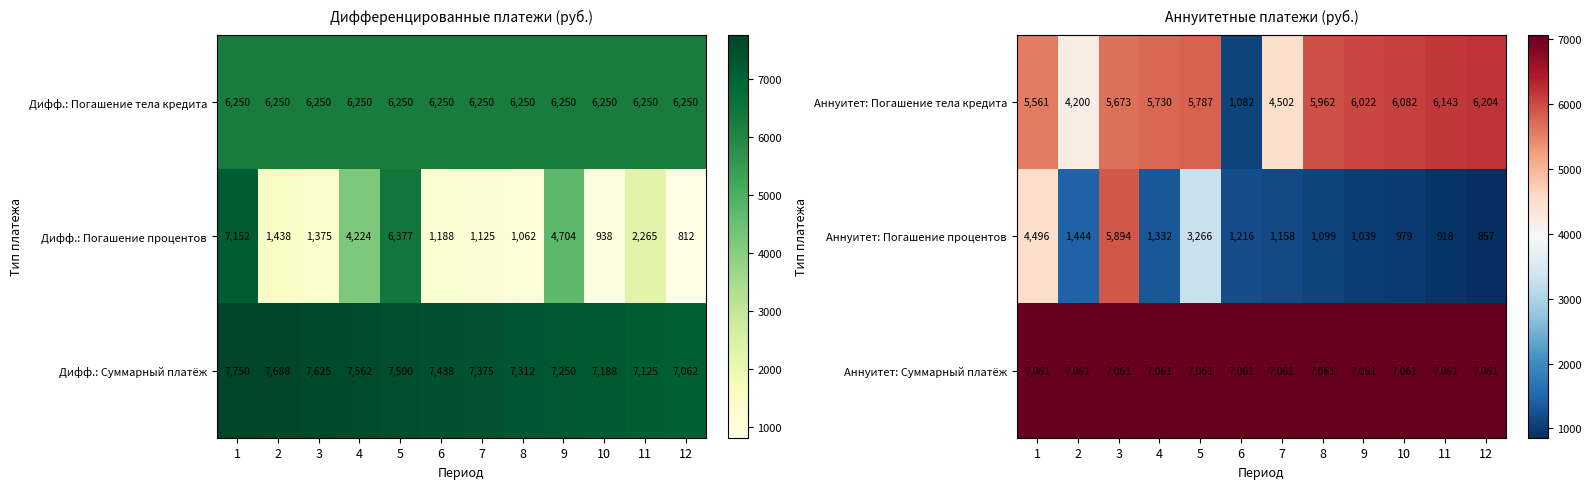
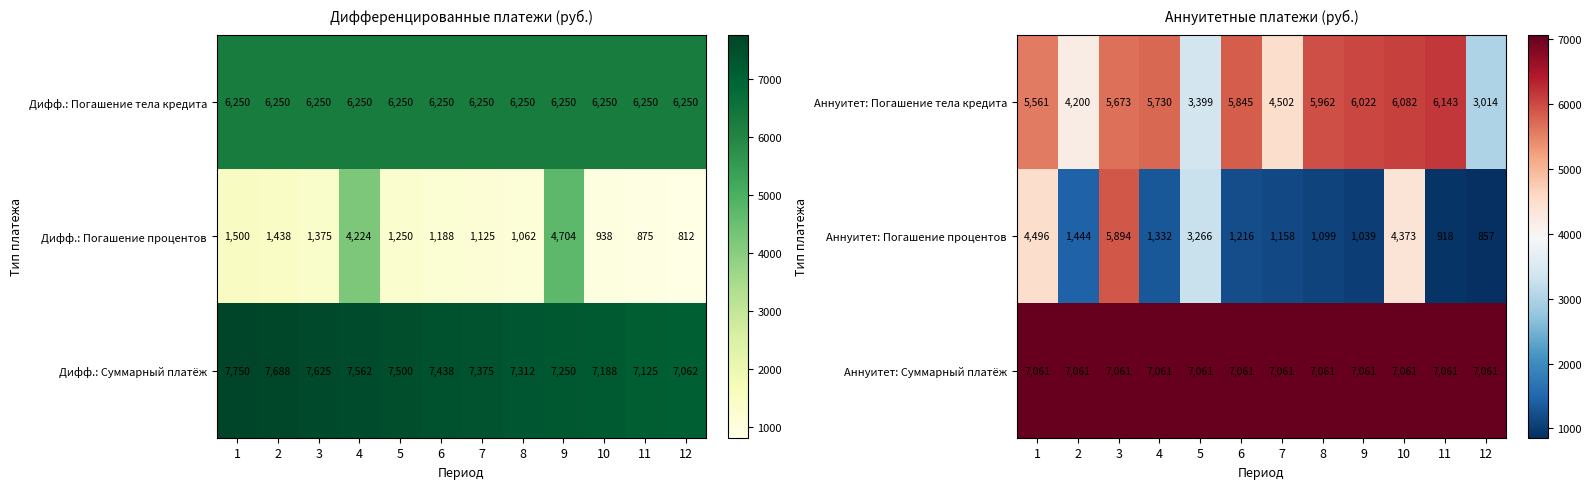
Дифференцированные платежи (руб.), Дифф.: Погашение процентов, 1: 7,152 -> 1,500
Дифференцированные платежи (руб.), Дифф.: Погашение процентов, 5: 6,377 -> 1,250
Дифференцированные платежи (руб.), Дифф.: Погашение процентов, 11: 2,265 -> 875
Аннуитетные платежи (руб.), Аннуитет: Погашение тела кредита, 5: 5,787 -> 3,399
Аннуитетные платежи (руб.), Аннуитет: Погашение тела кредита, 6: 1,082 -> 5,845
Аннуитетные платежи (руб.), Аннуитет: Погашение тела кредита, 12: 6,204 -> 3,014
Аннуитетные платежи (руб.), Аннуитет: Погашение процентов, 10: 979 -> 4,373
